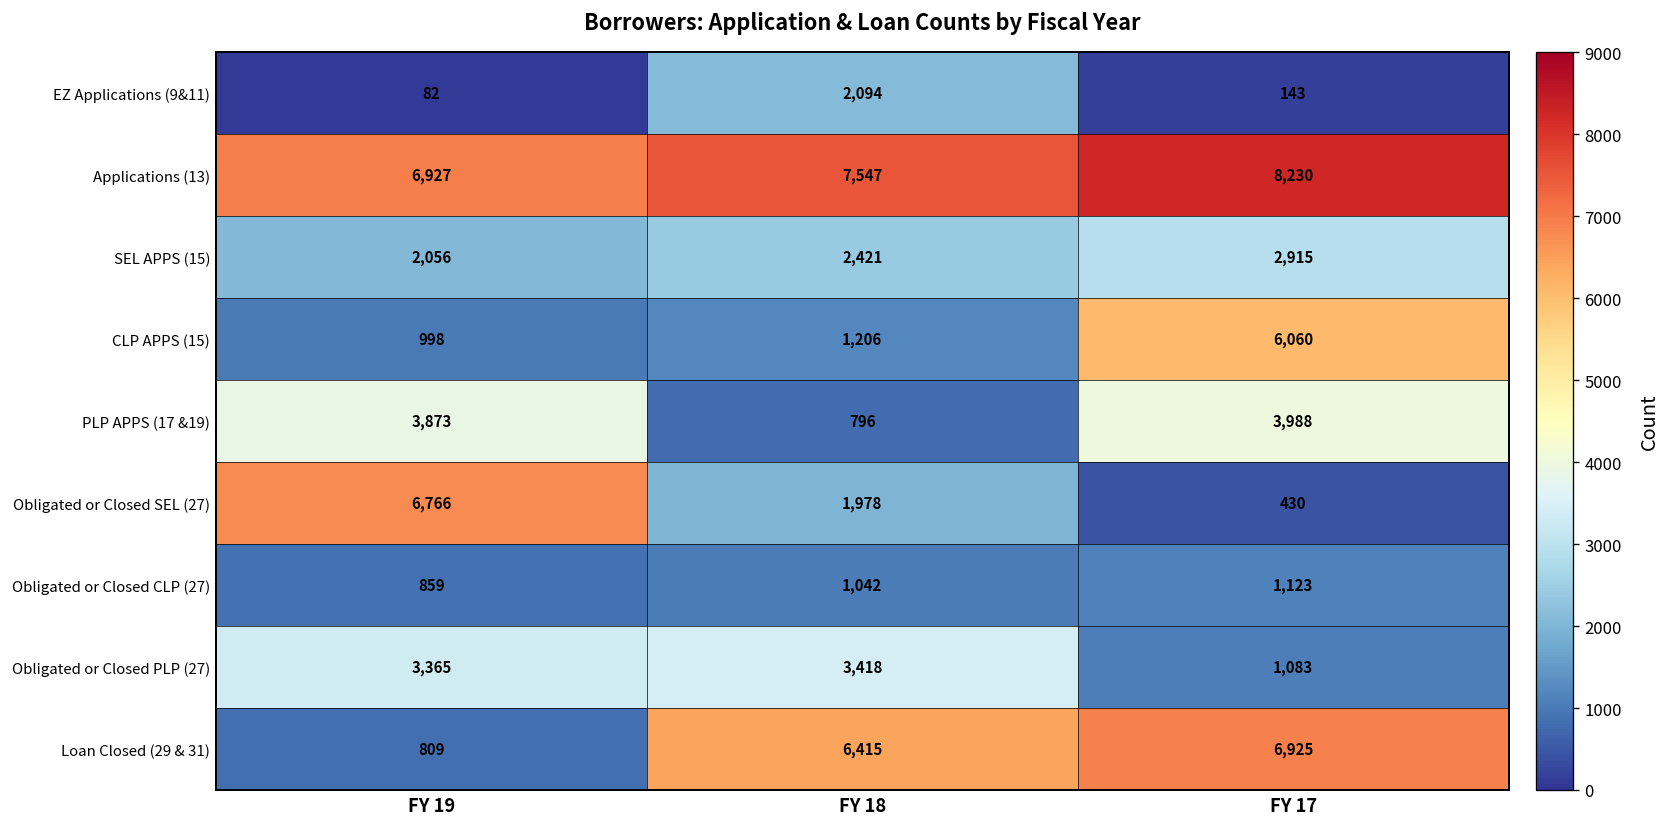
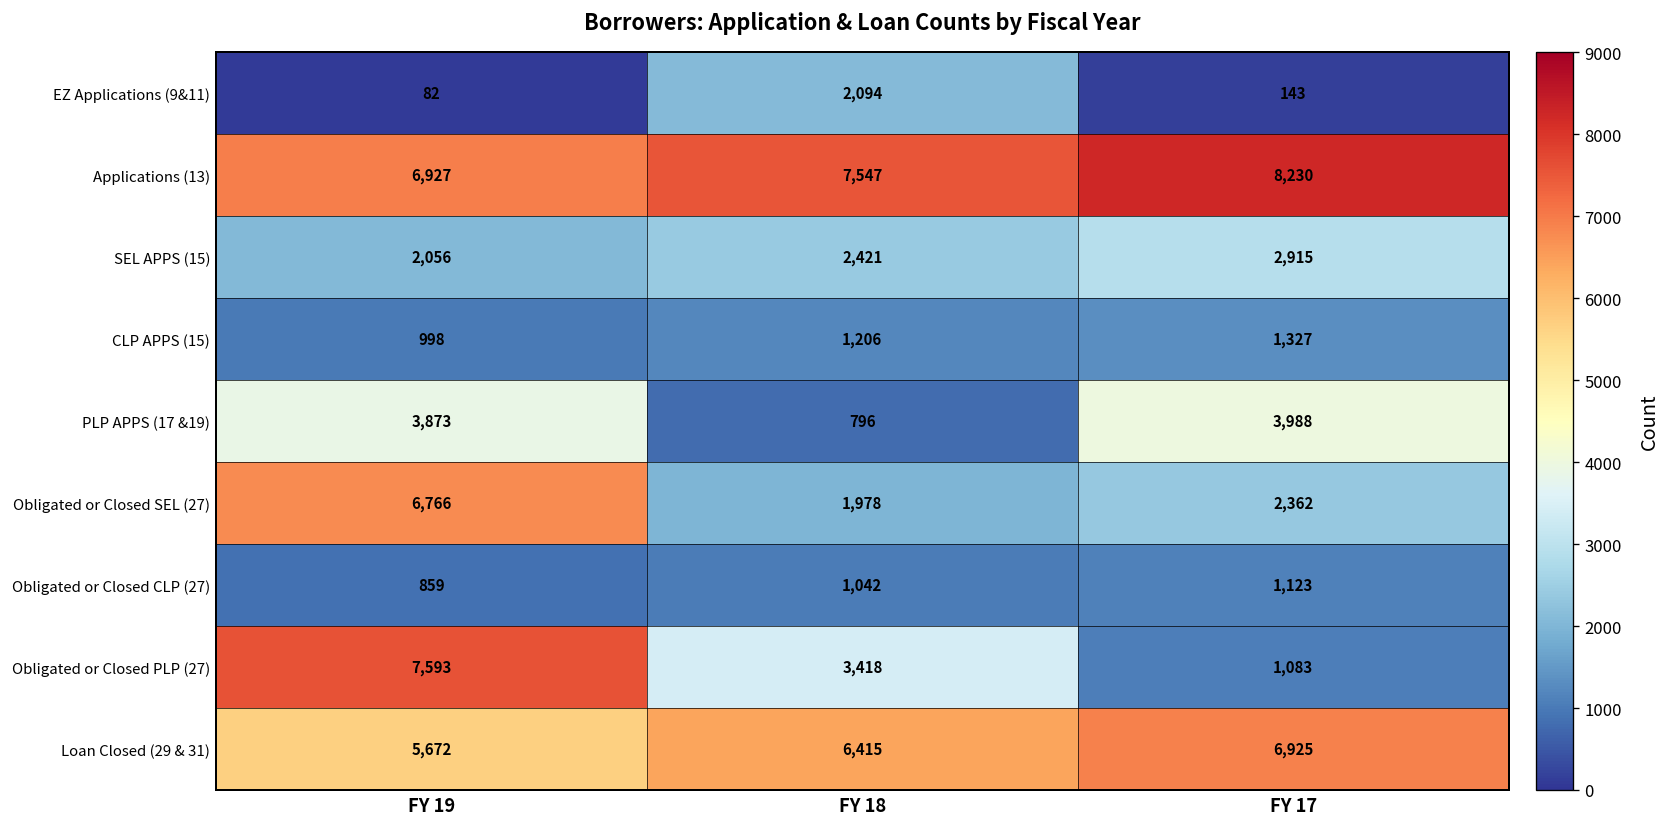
CLP APPS (15), FY 17: 6,060 -> 1,327
Obligated or Closed SEL (27), FY 17: 430 -> 2,362
Obligated or Closed PLP (27), FY 19: 3,365 -> 7,593
Loan Closed (29 & 31), FY 19: 809 -> 5,672
